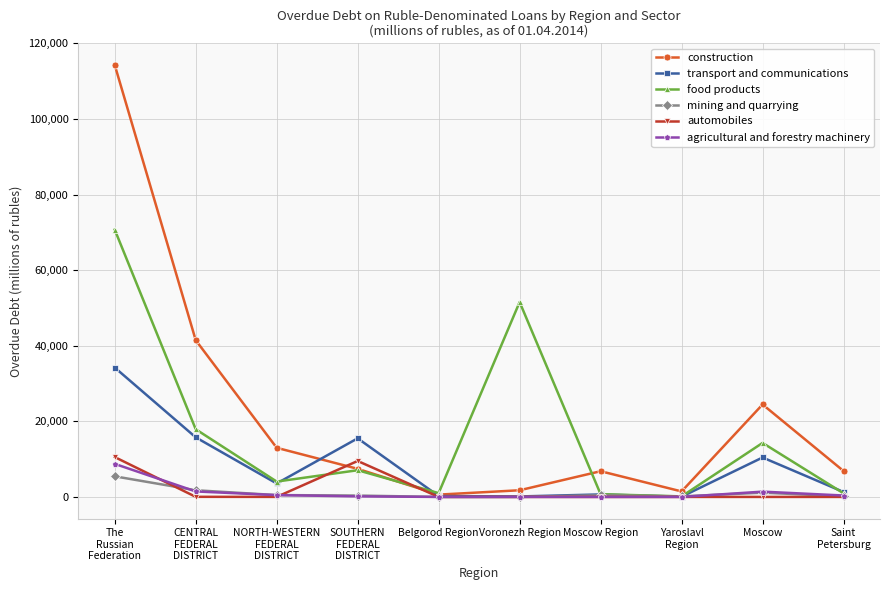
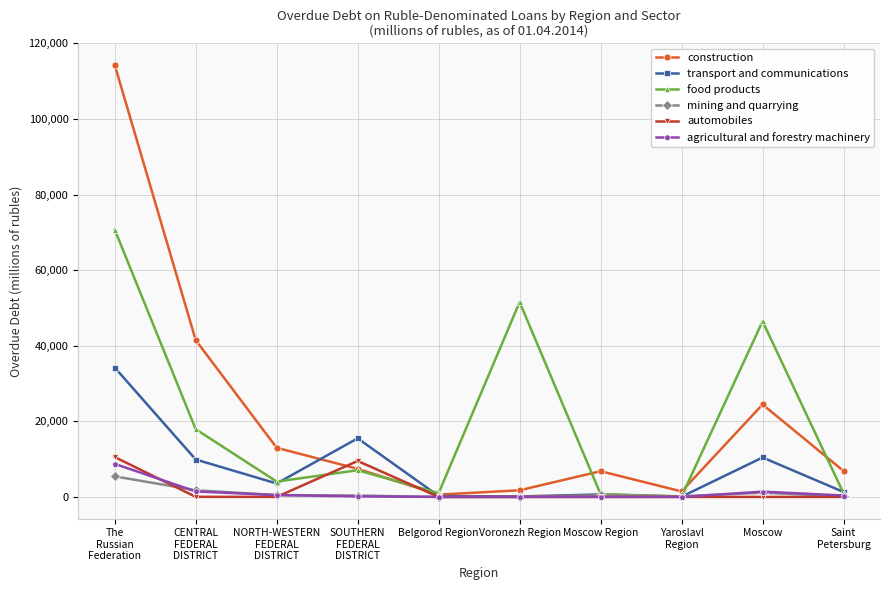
transport and communications, CENTRAL FEDERAL DISTRICT: 16,000 -> 10,000
food products, Moscow: 14,000 -> 46,000
